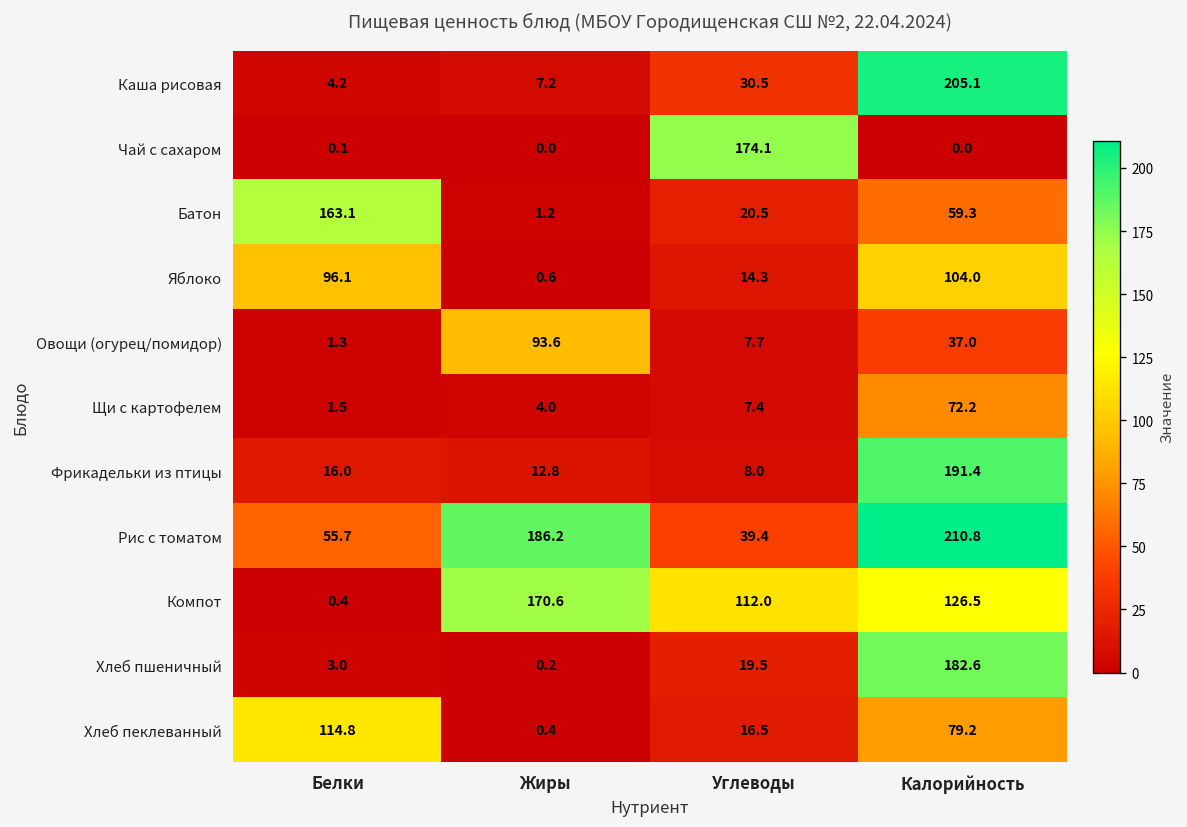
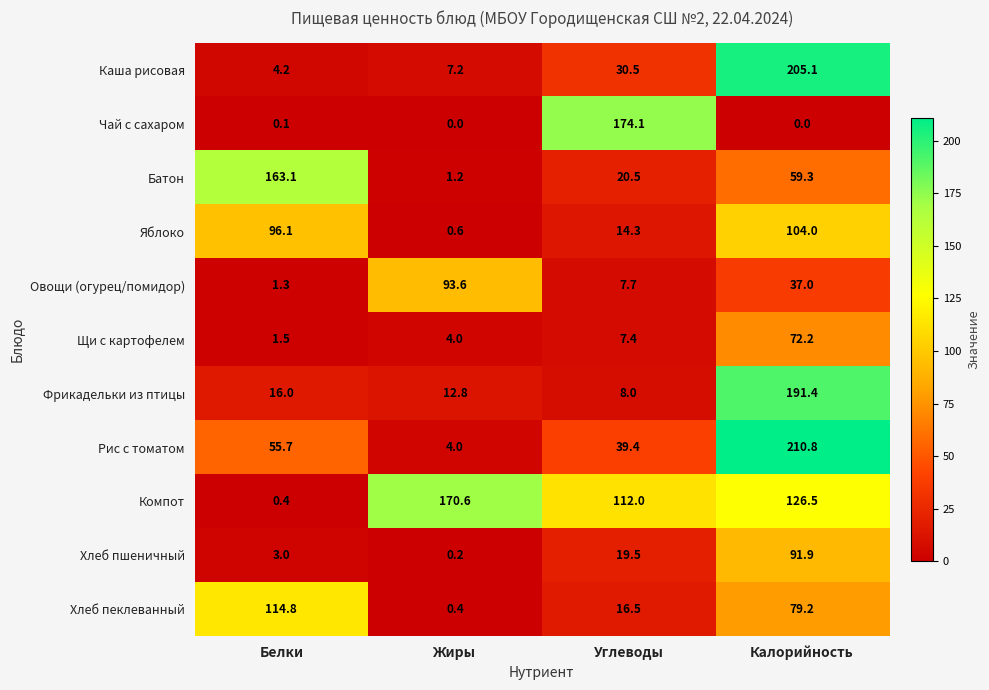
Рис с томатом, Жиры: 186.2 -> 4.0
Хлеб пшеничный, Калорийность: 182.6 -> 91.9
